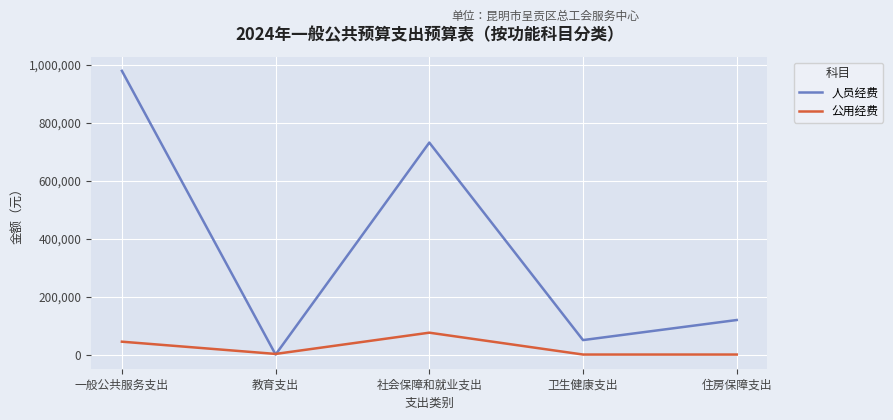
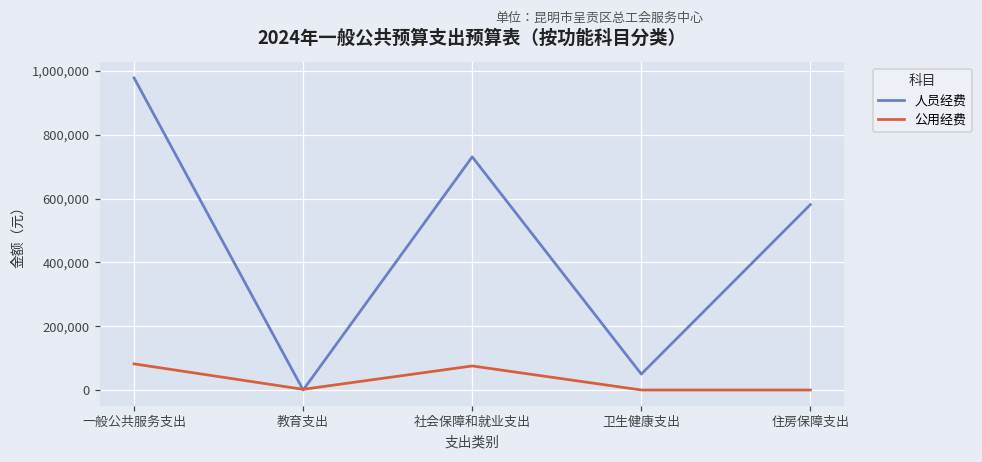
公用经费, 一般公共服务支出: 40,000 -> 80,000
人员经费, 住房保障支出: 120,000 -> 580,000
